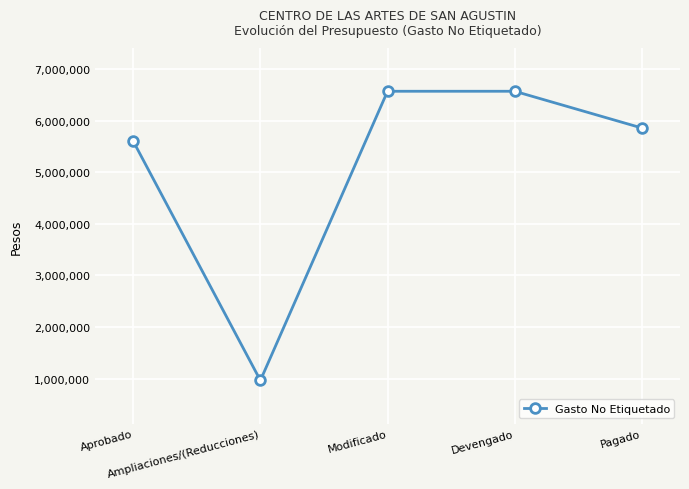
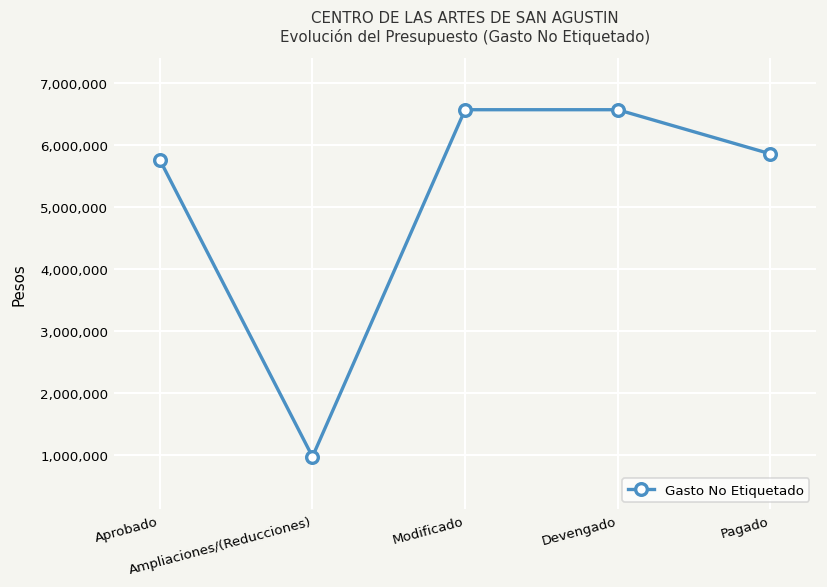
Aprobado: 5,600,000 -> 5,800,000
